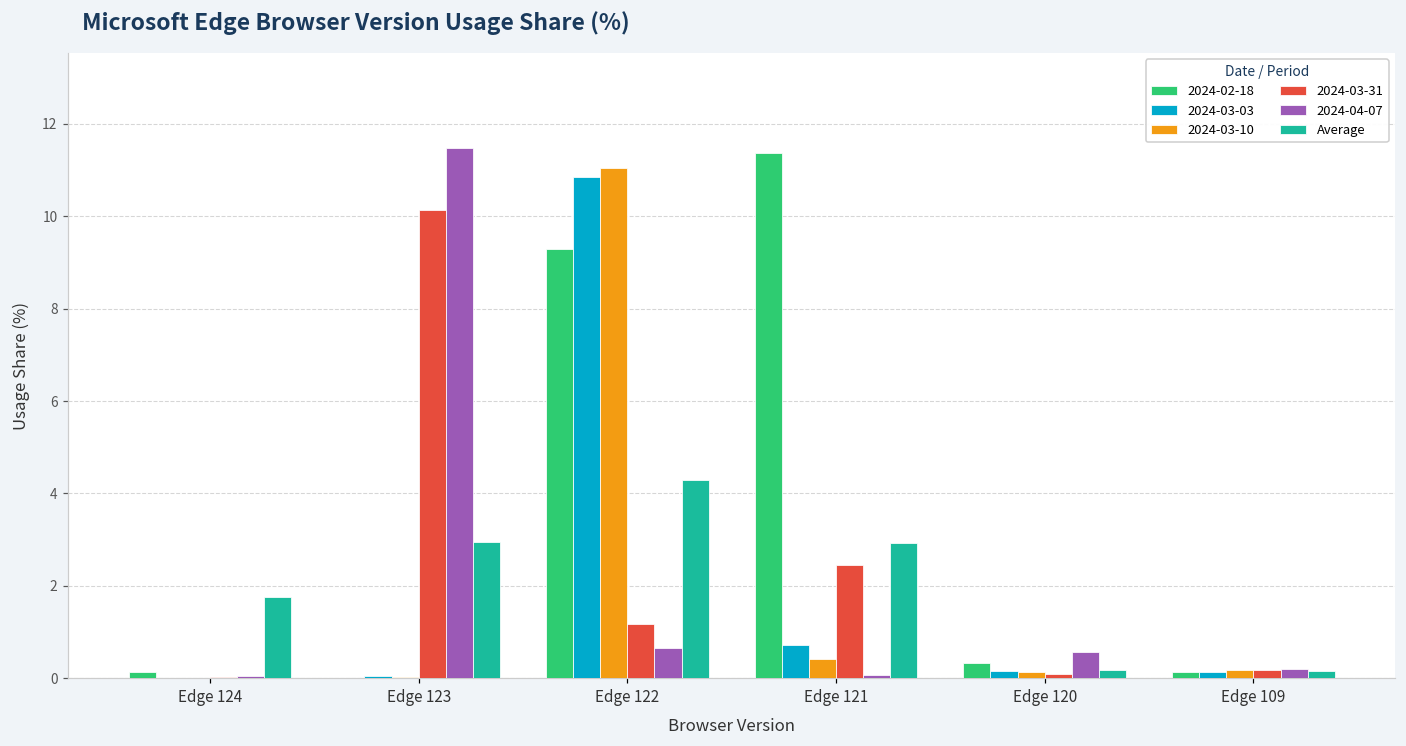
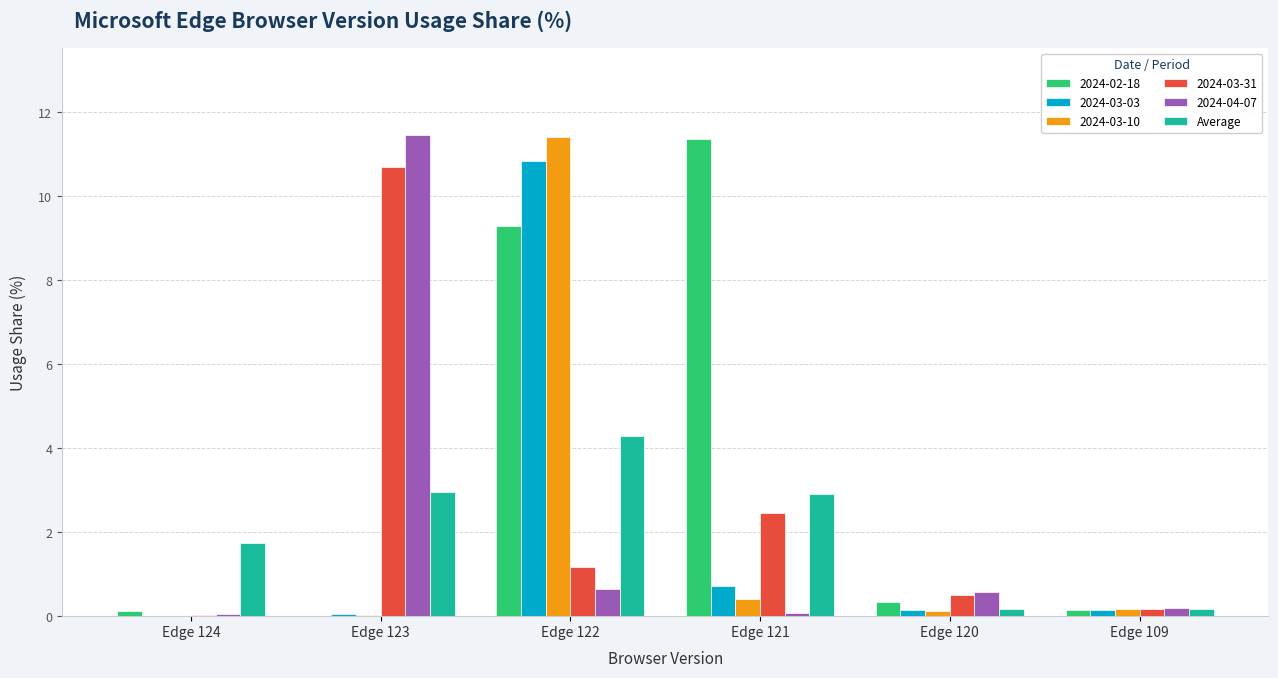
2024-03-31, Edge 123: 10.1 -> 10.7
2024-03-10, Edge 122: 11.1 -> 11.4
2024-03-31, Edge 120: 0.1 -> 0.5
